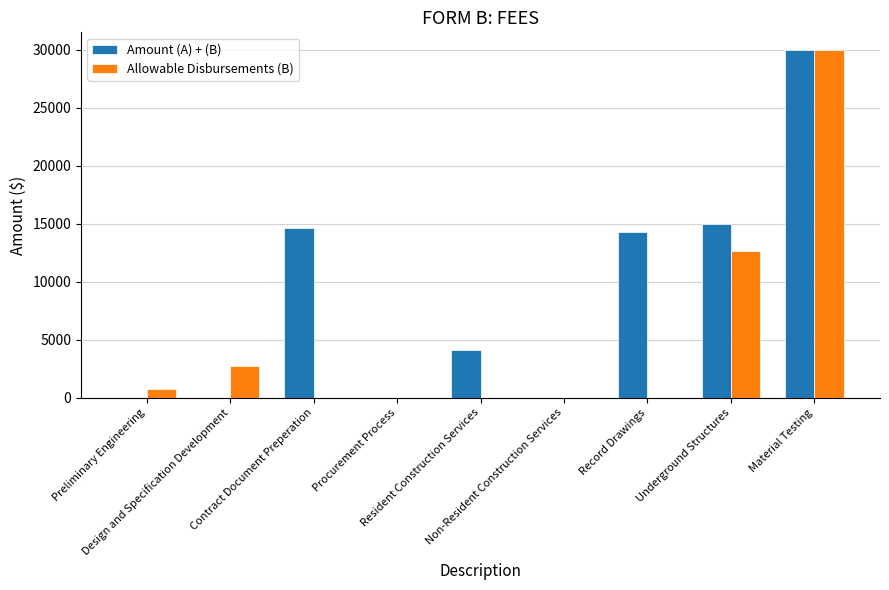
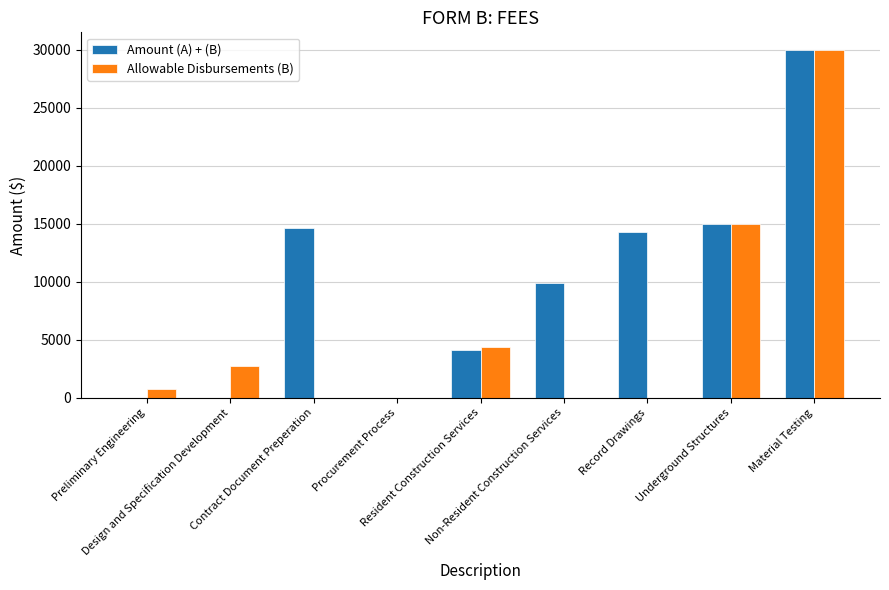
Allowable Disbursements (B), Resident Construction Services: 0 -> 4300
Amount (A) + (B), Non-Resident Construction Services: 0 -> 9900
Allowable Disbursements (B), Underground Structures: 12700 -> 15000
